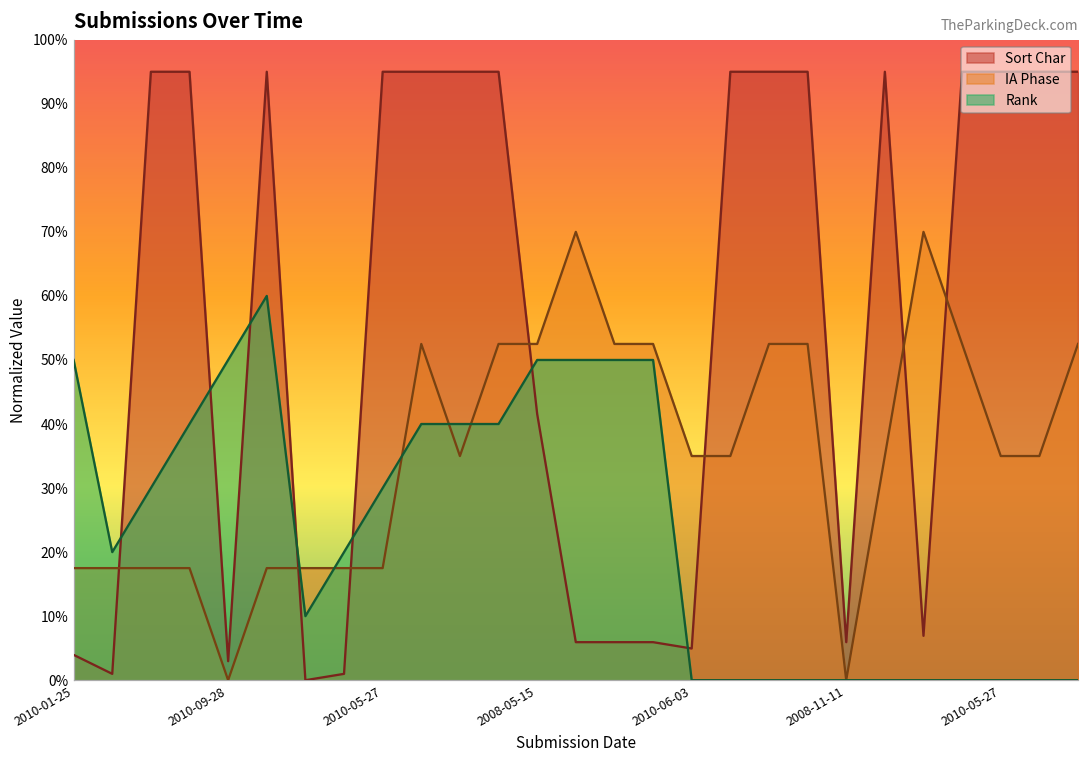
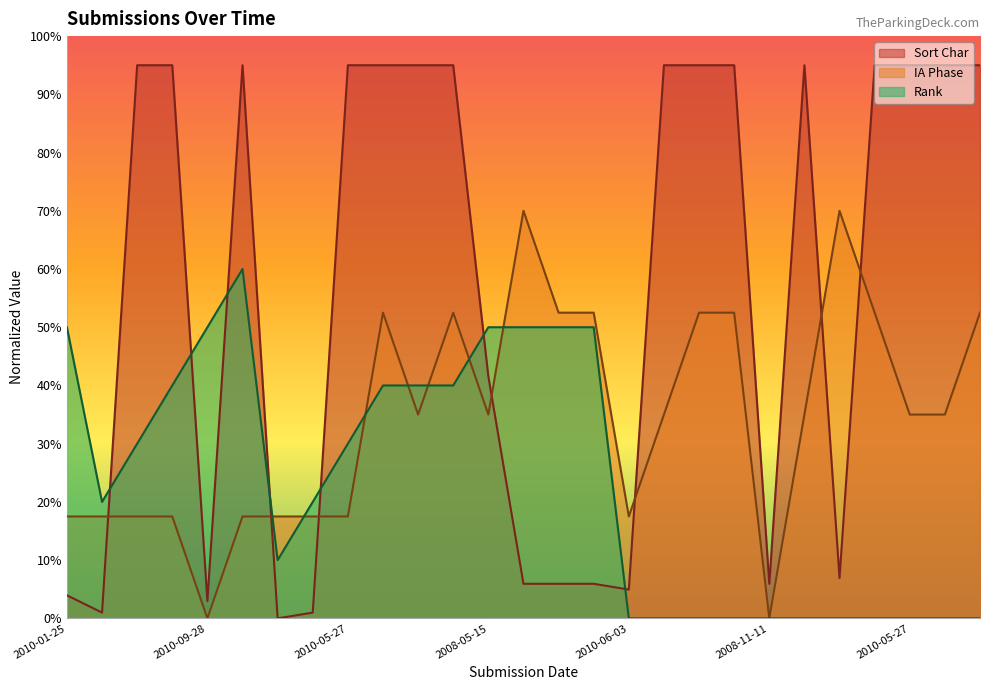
IA Phase, 2008-05-15: 53% -> 35%
IA Phase, 2010-06-03: 35% -> 18%
